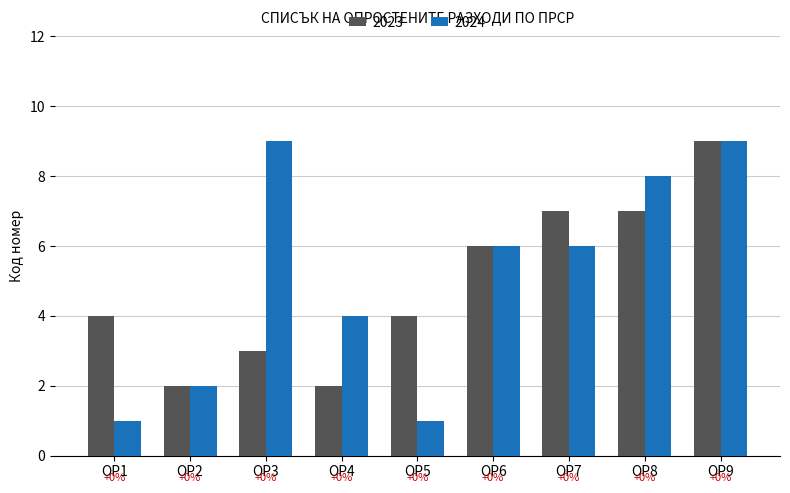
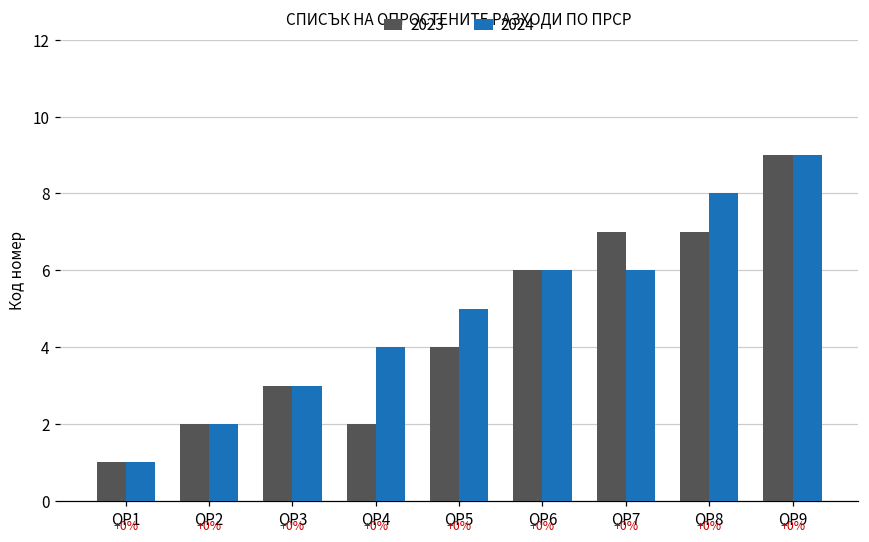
2023, ОР1: 4 -> 1
2024, ОР3: 9 -> 3
2024, ОР5: 1 -> 5
